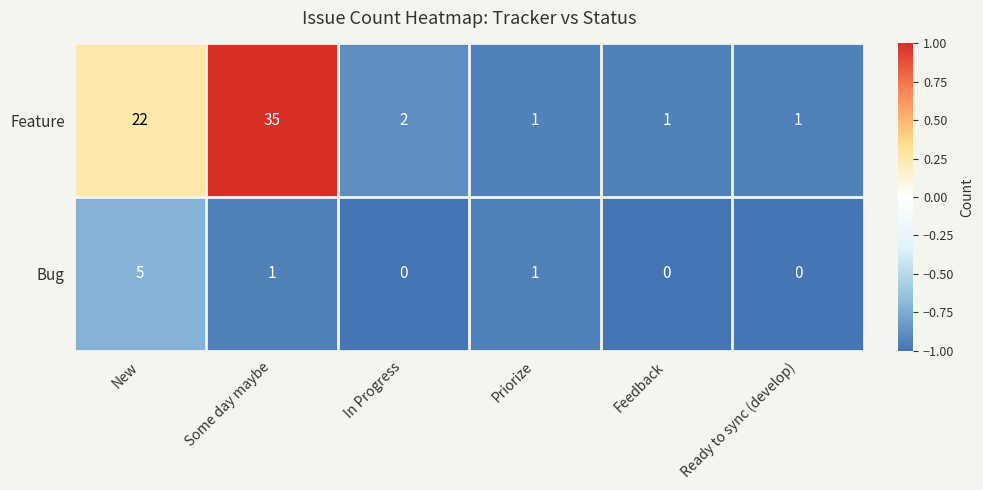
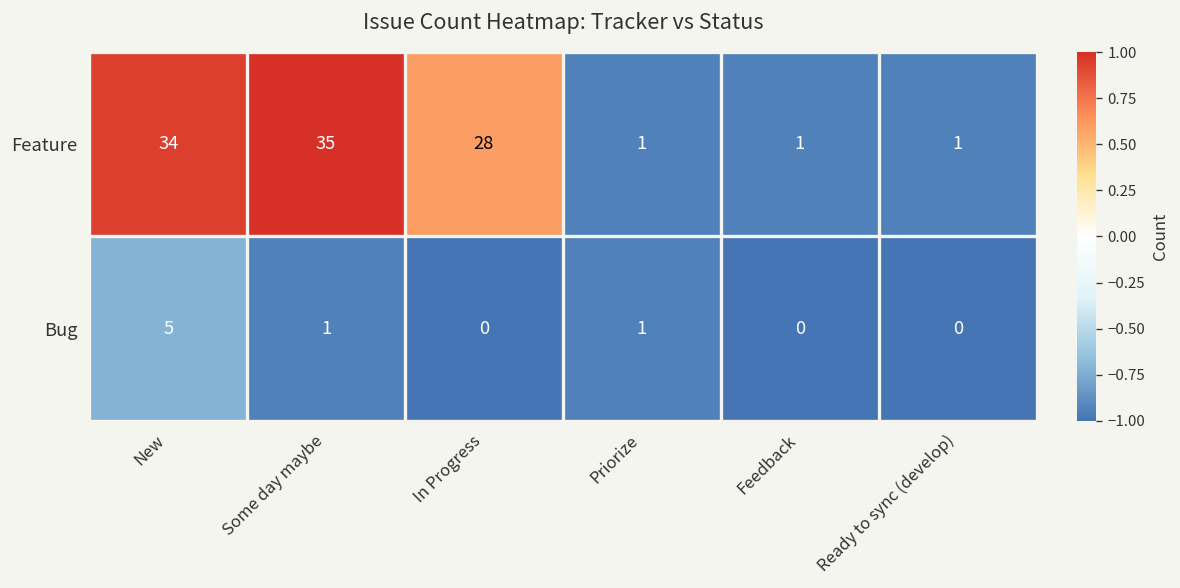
Feature, New: 22 -> 34
Feature, In Progress: 2 -> 28
